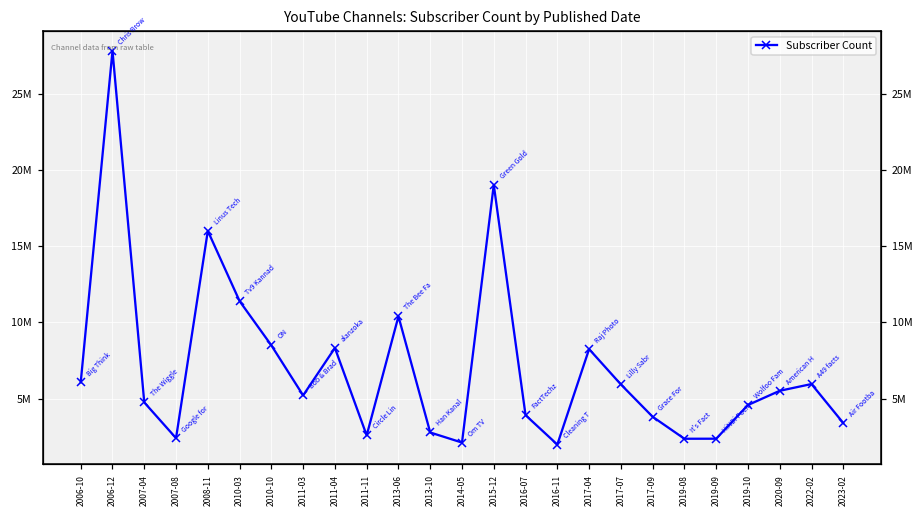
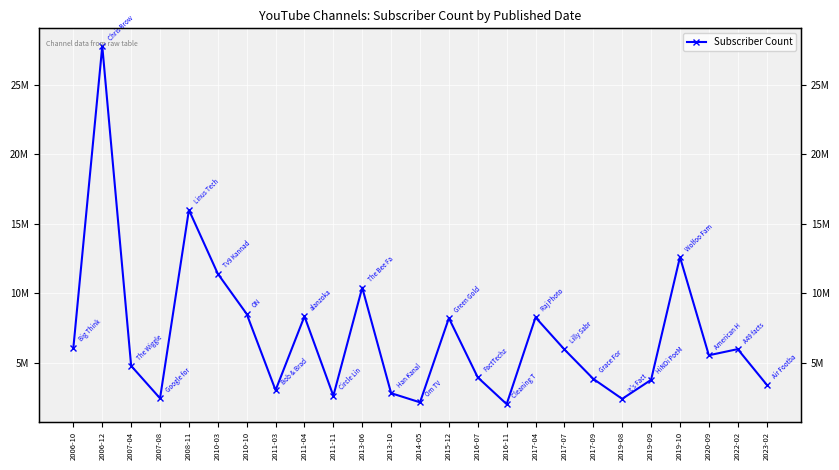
2011-03: 5200000 -> 3000000
2015-12: 19000000 -> 8200000
2019-09: 2400000 -> 3800000
2019-10: 4600000 -> 12600000
